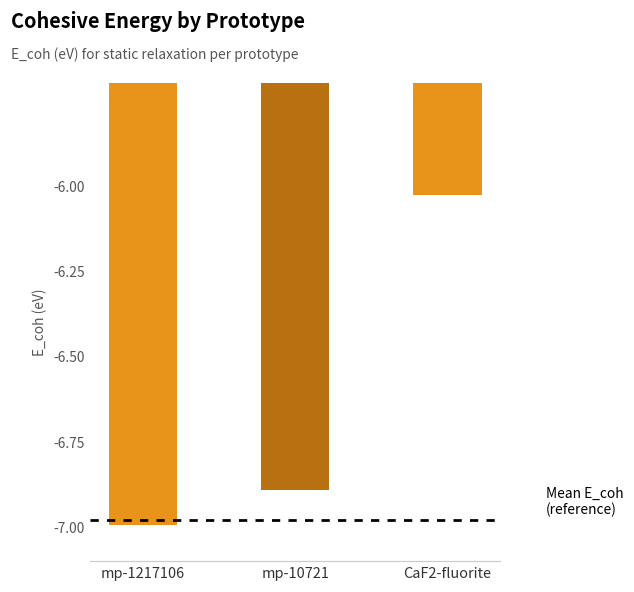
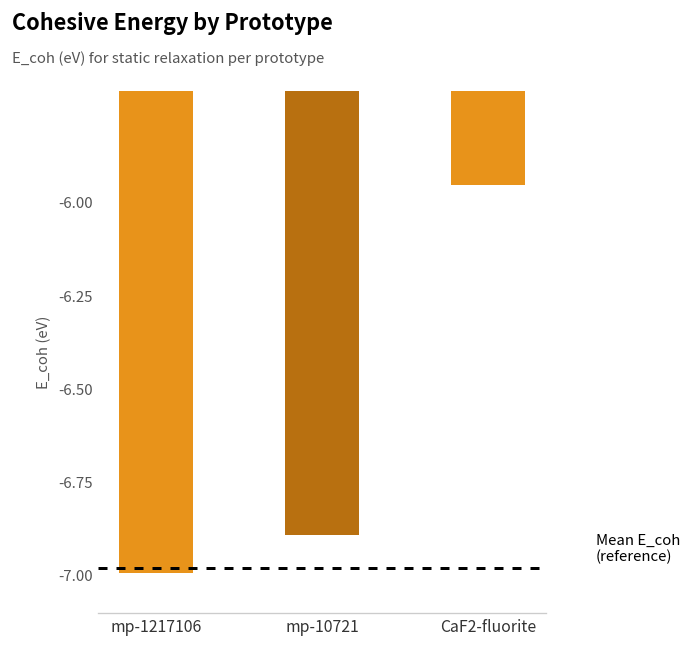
CaF2-fluorite: -6.03 -> -5.95
